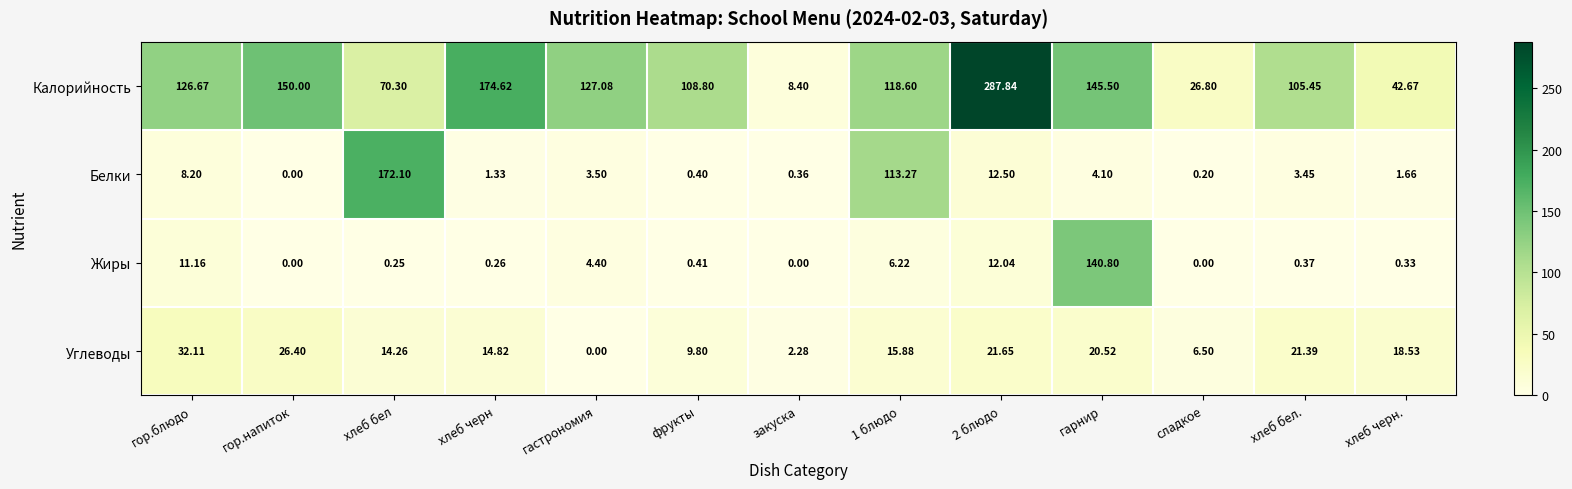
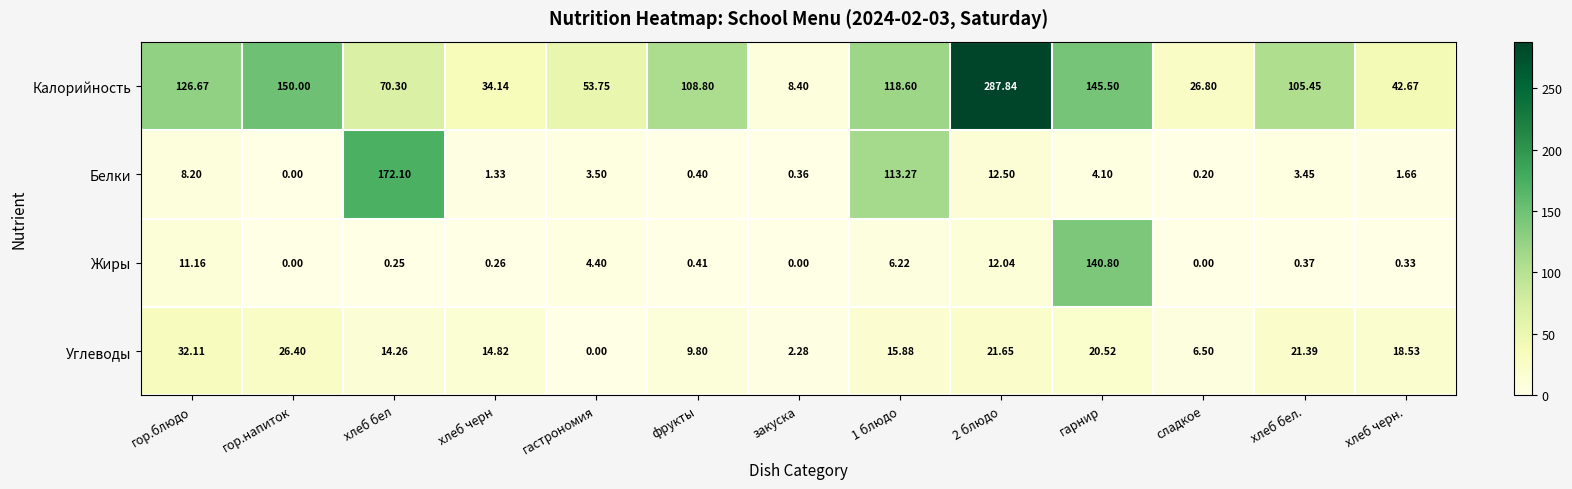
Калорийность, хлеб черн: 174.62 -> 34.14
Калорийность, гастрономия: 127.08 -> 53.75
